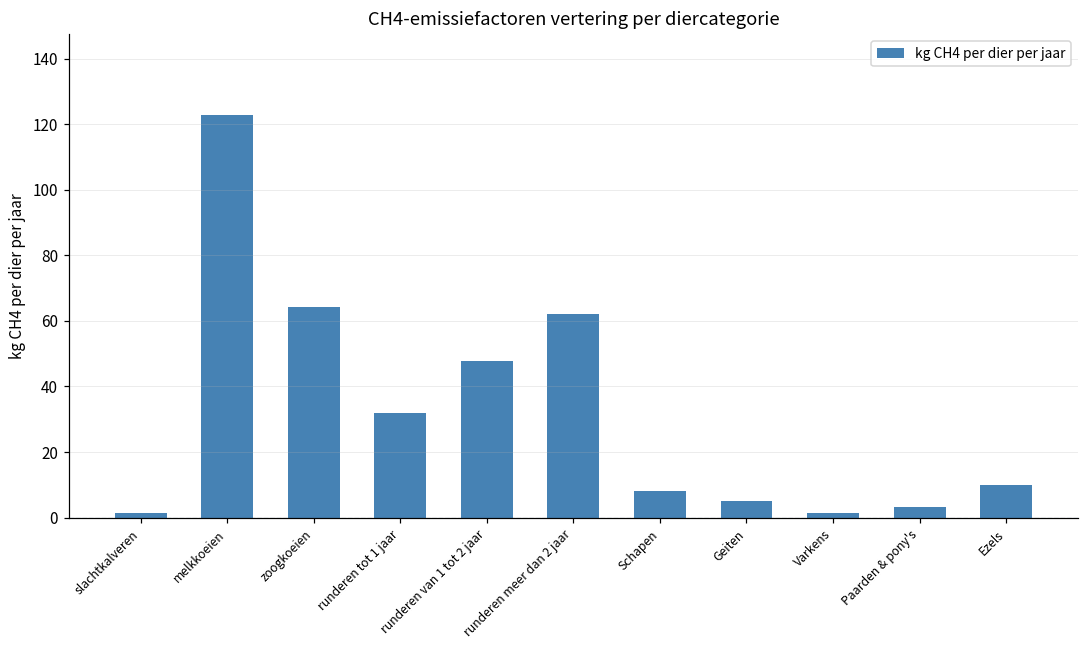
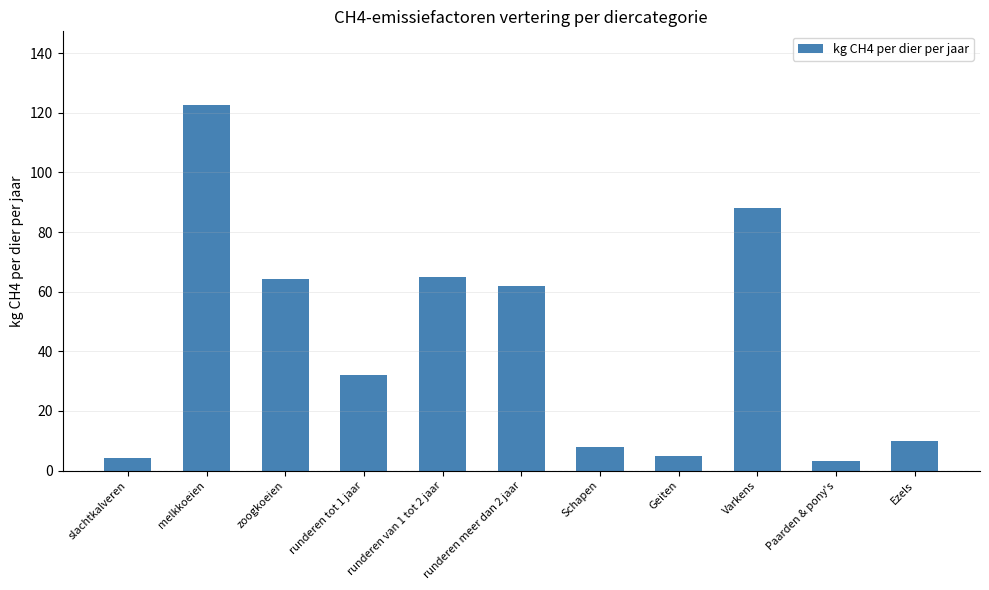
slachtkalveren: 1 -> 4
runderen van 1 tot 2 jaar: 48 -> 65
Varkens: 2 -> 88
